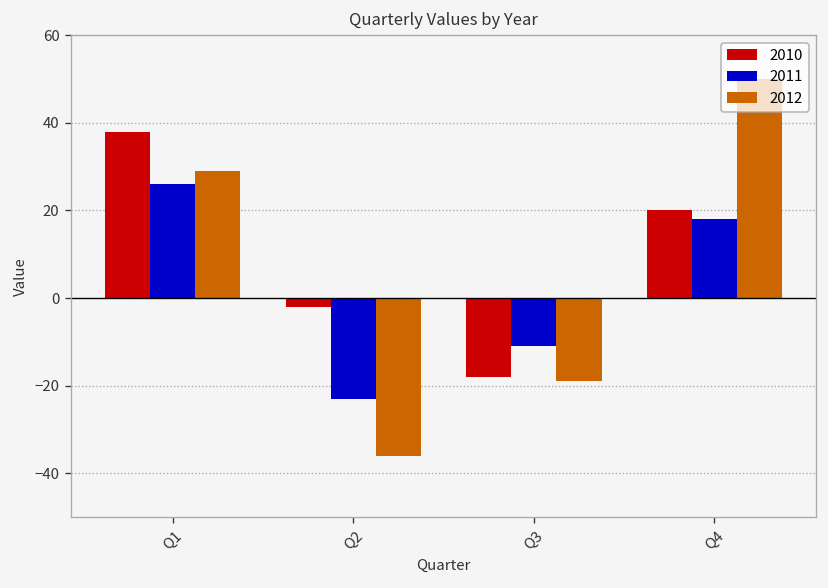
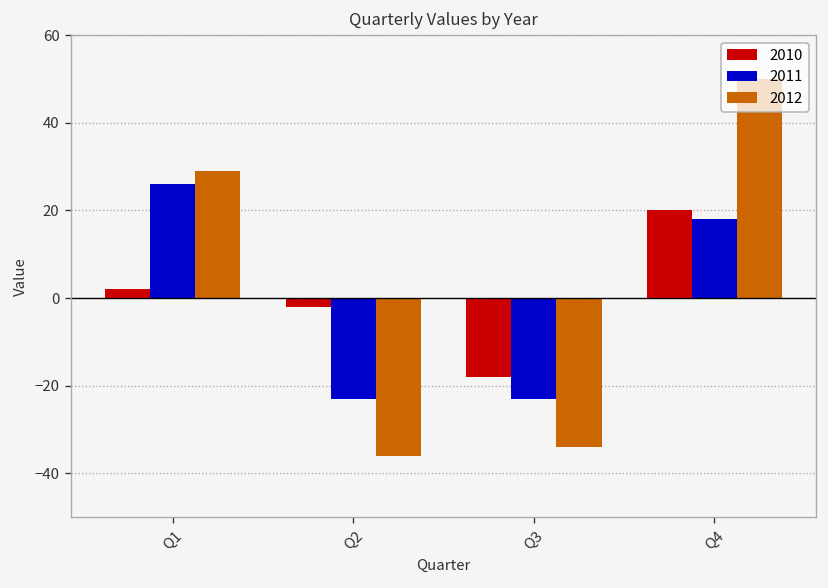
2010, Q1: 38 -> 2
2011, Q3: -11 -> -23
2012, Q3: -19 -> -34
